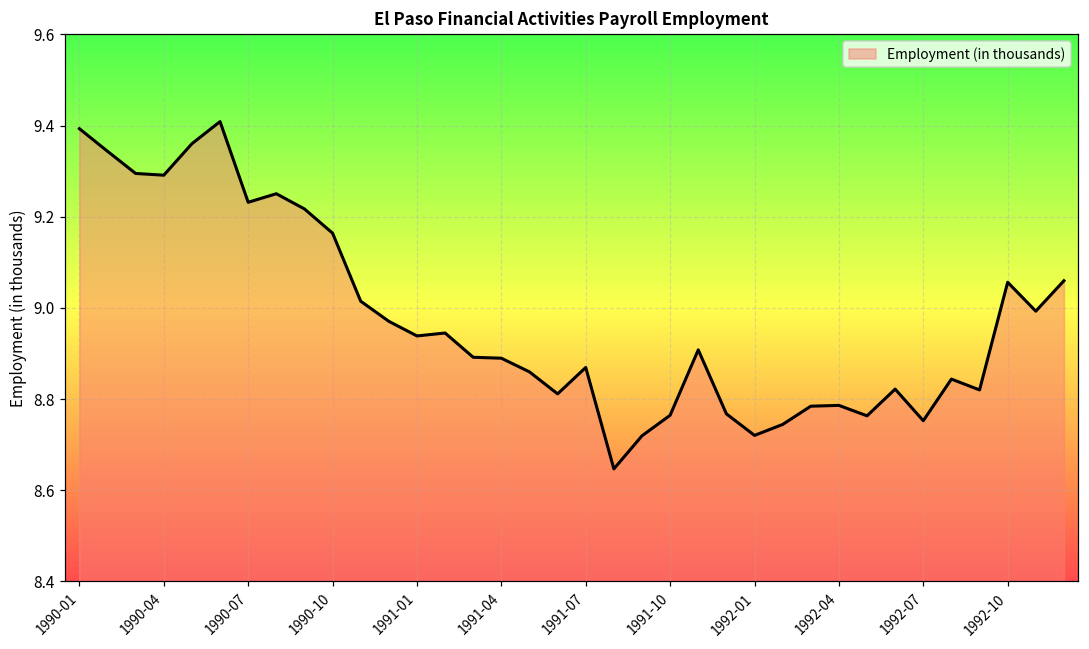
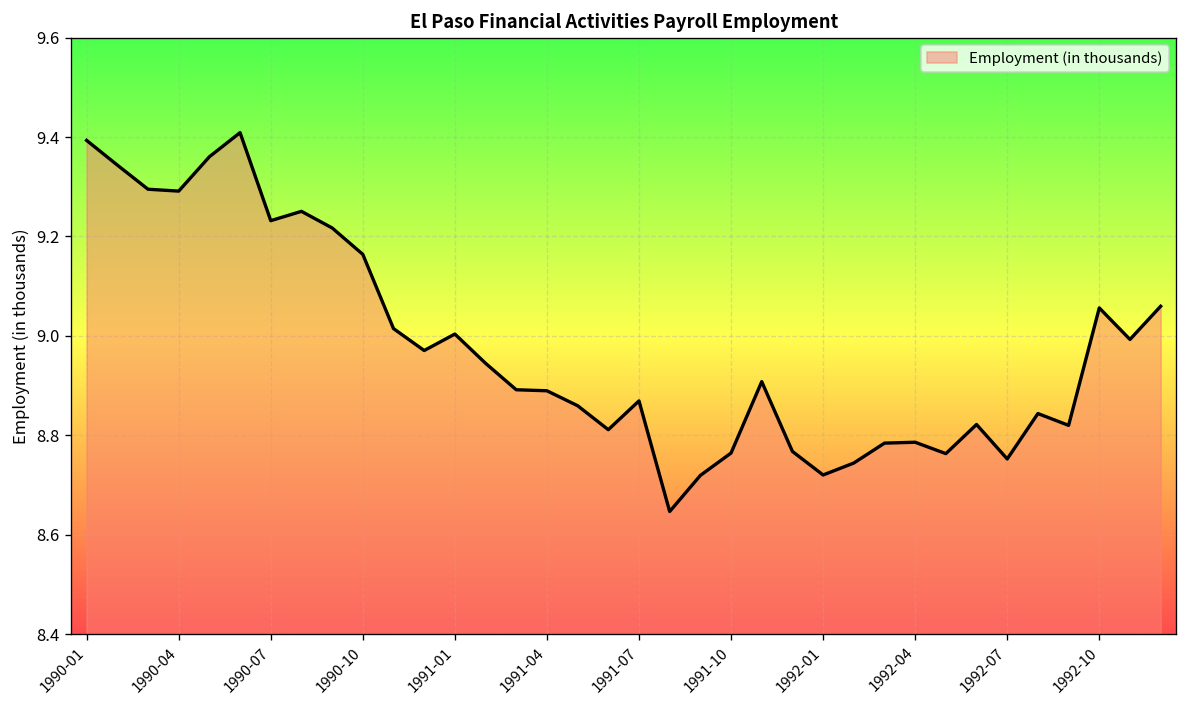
1991-01: 8.94 -> 9.00
